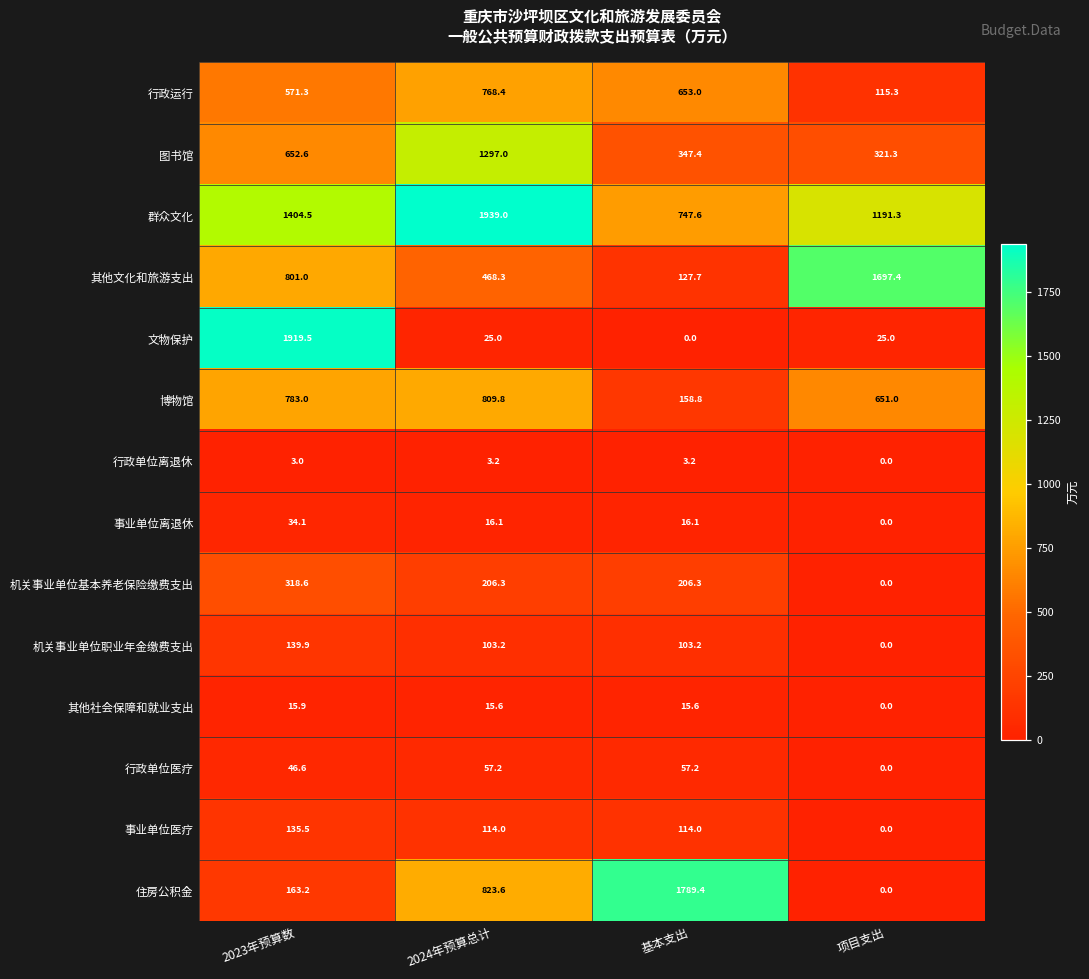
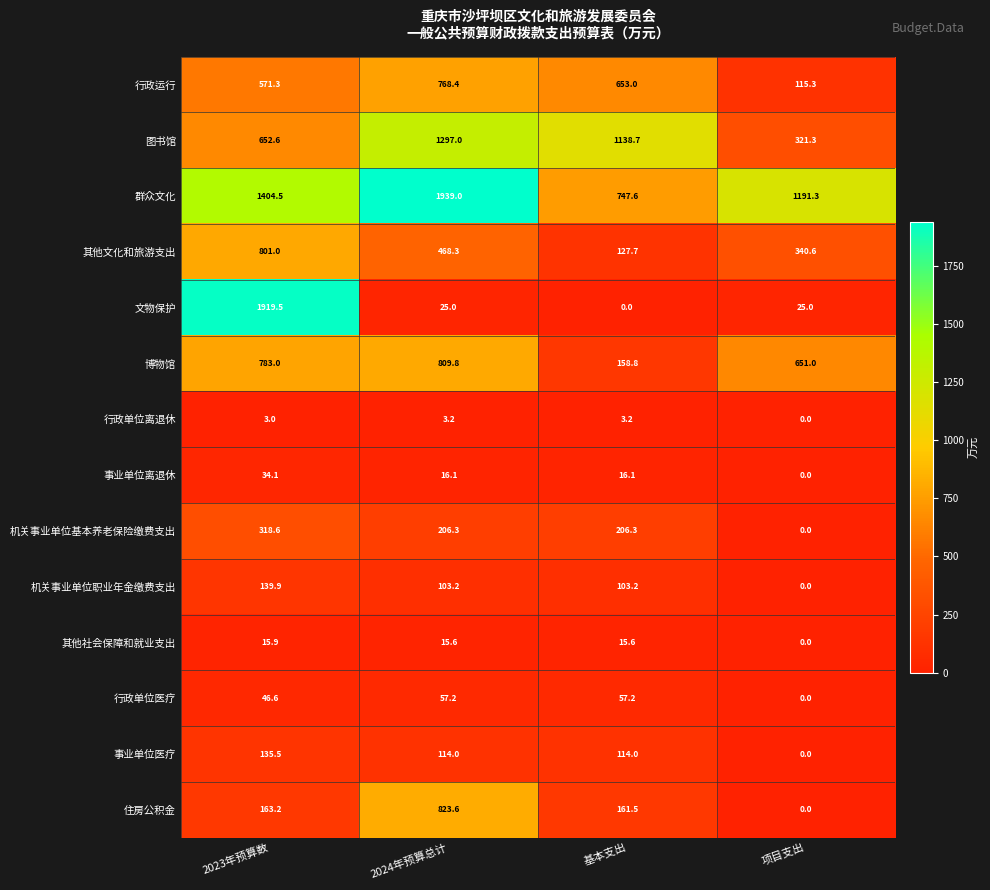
图书馆, 基本支出: 347.4 -> 1138.7
其他文化和旅游支出, 项目支出: 1697.4 -> 340.6
住房公积金, 基本支出: 1789.4 -> 161.5
